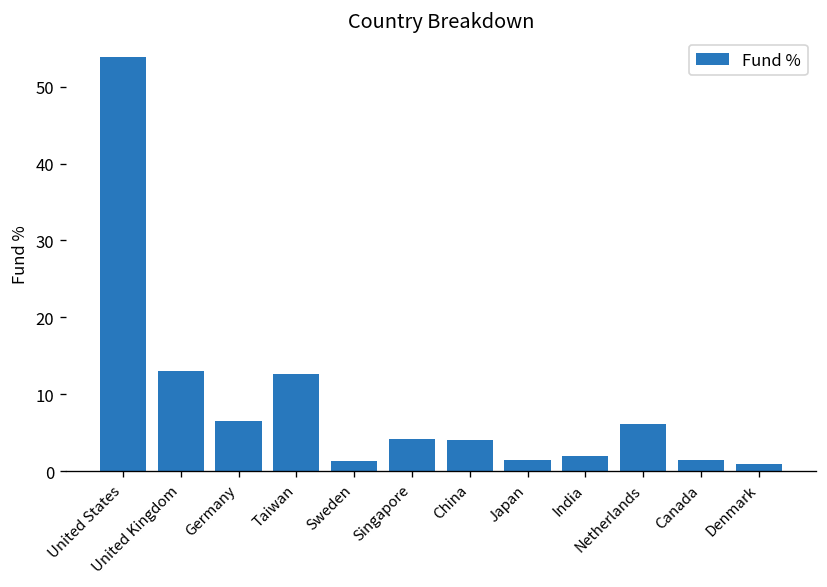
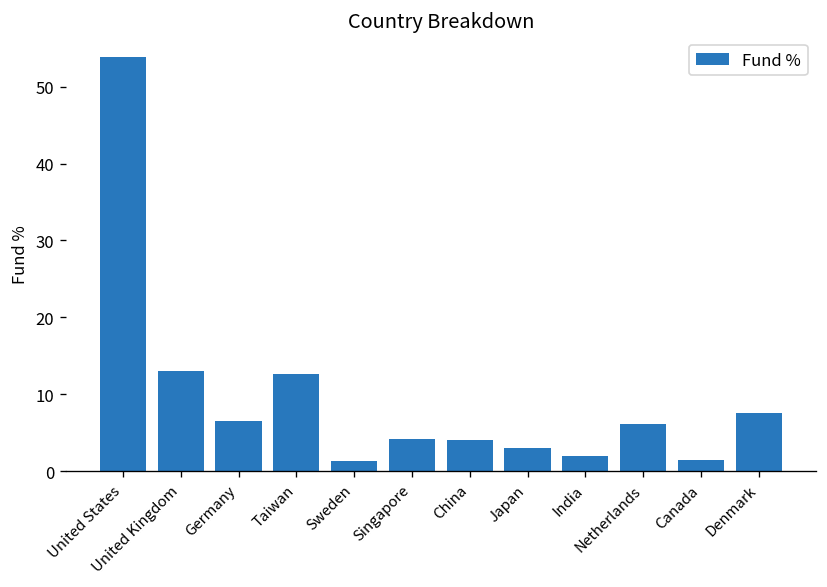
Japan: 2 -> 3
Denmark: 1 -> 8
